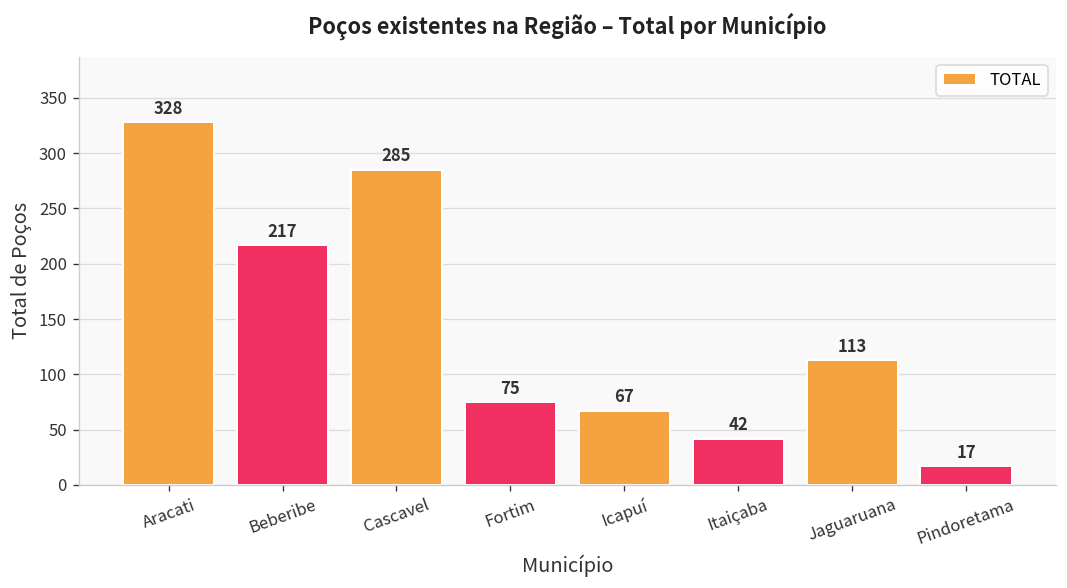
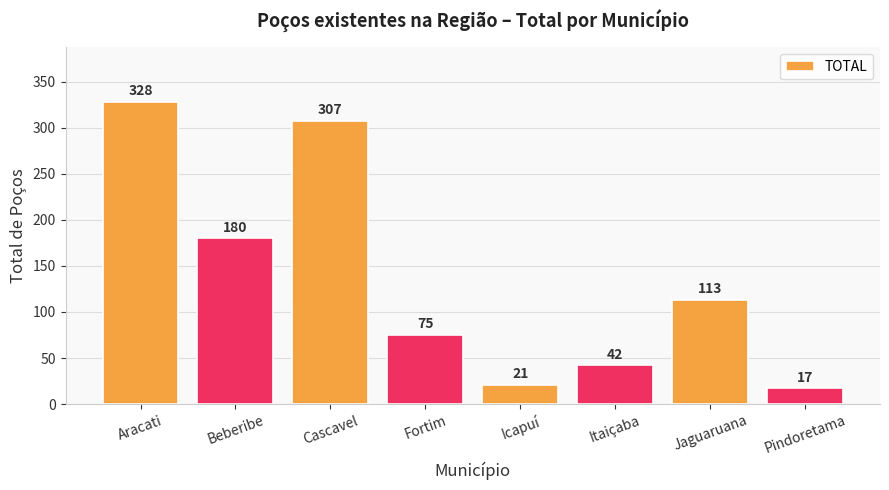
Beberibe: 217 -> 180
Cascavel: 285 -> 307
Icapuí: 67 -> 21
